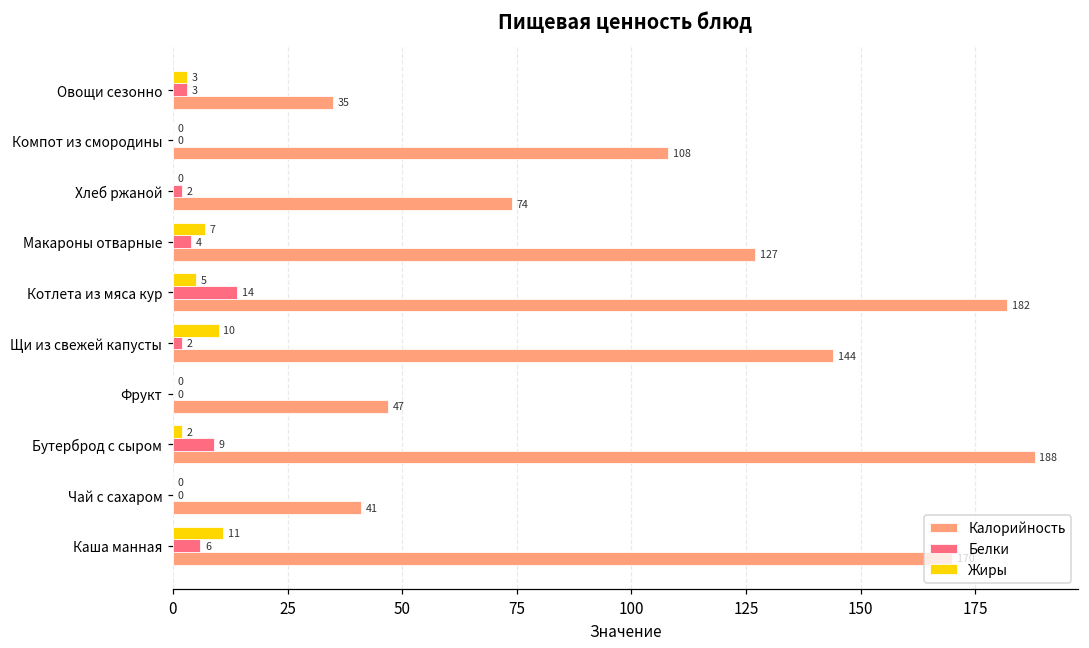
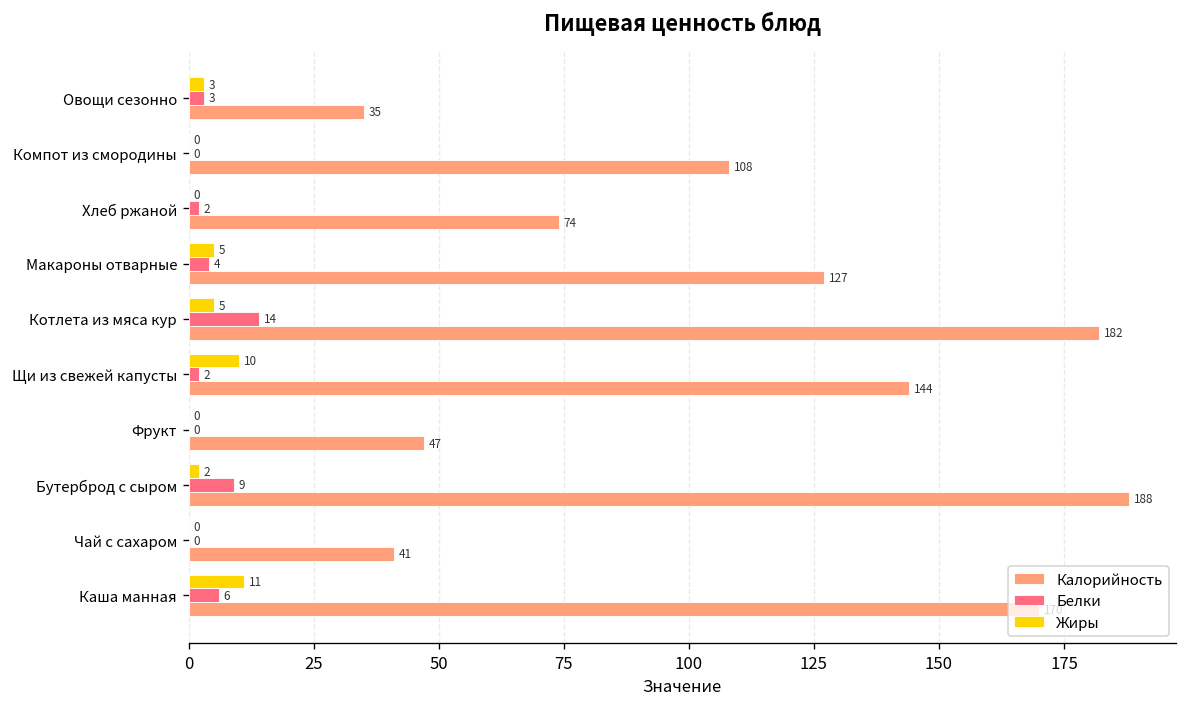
Жиры, Макароны отварные: 7 -> 5
